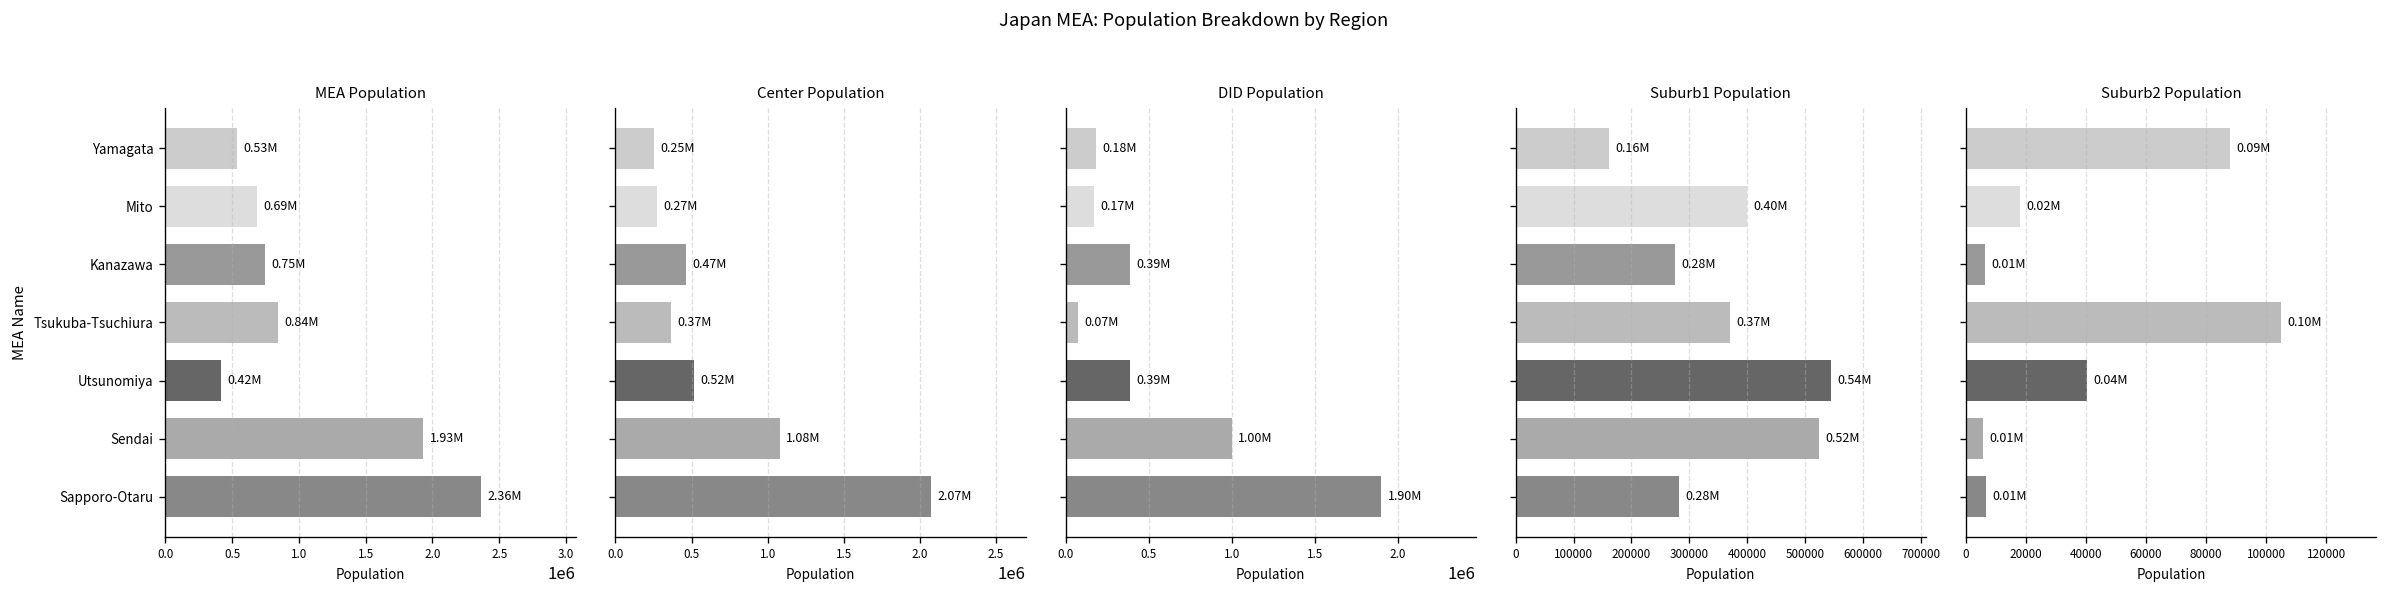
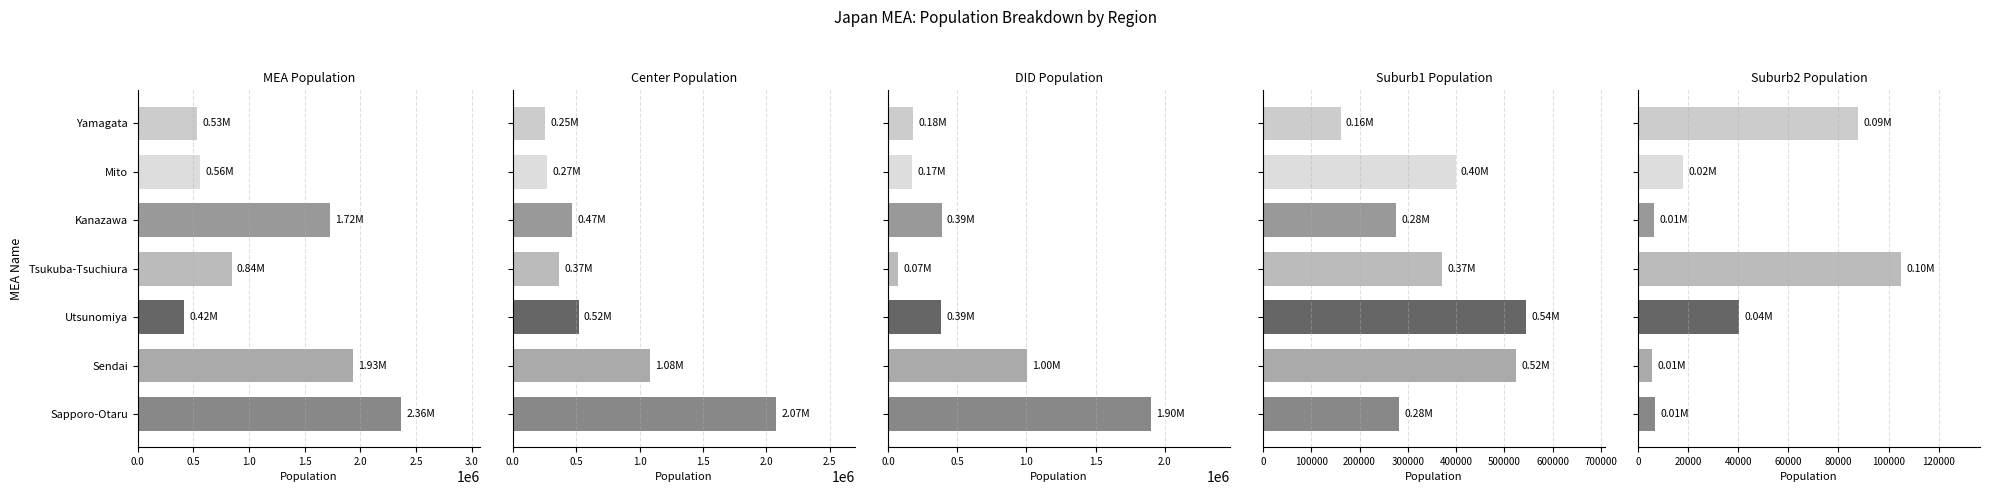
MEA Population, Mito: 0.69M -> 0.56M
MEA Population, Kanazawa: 0.75M -> 1.72M
